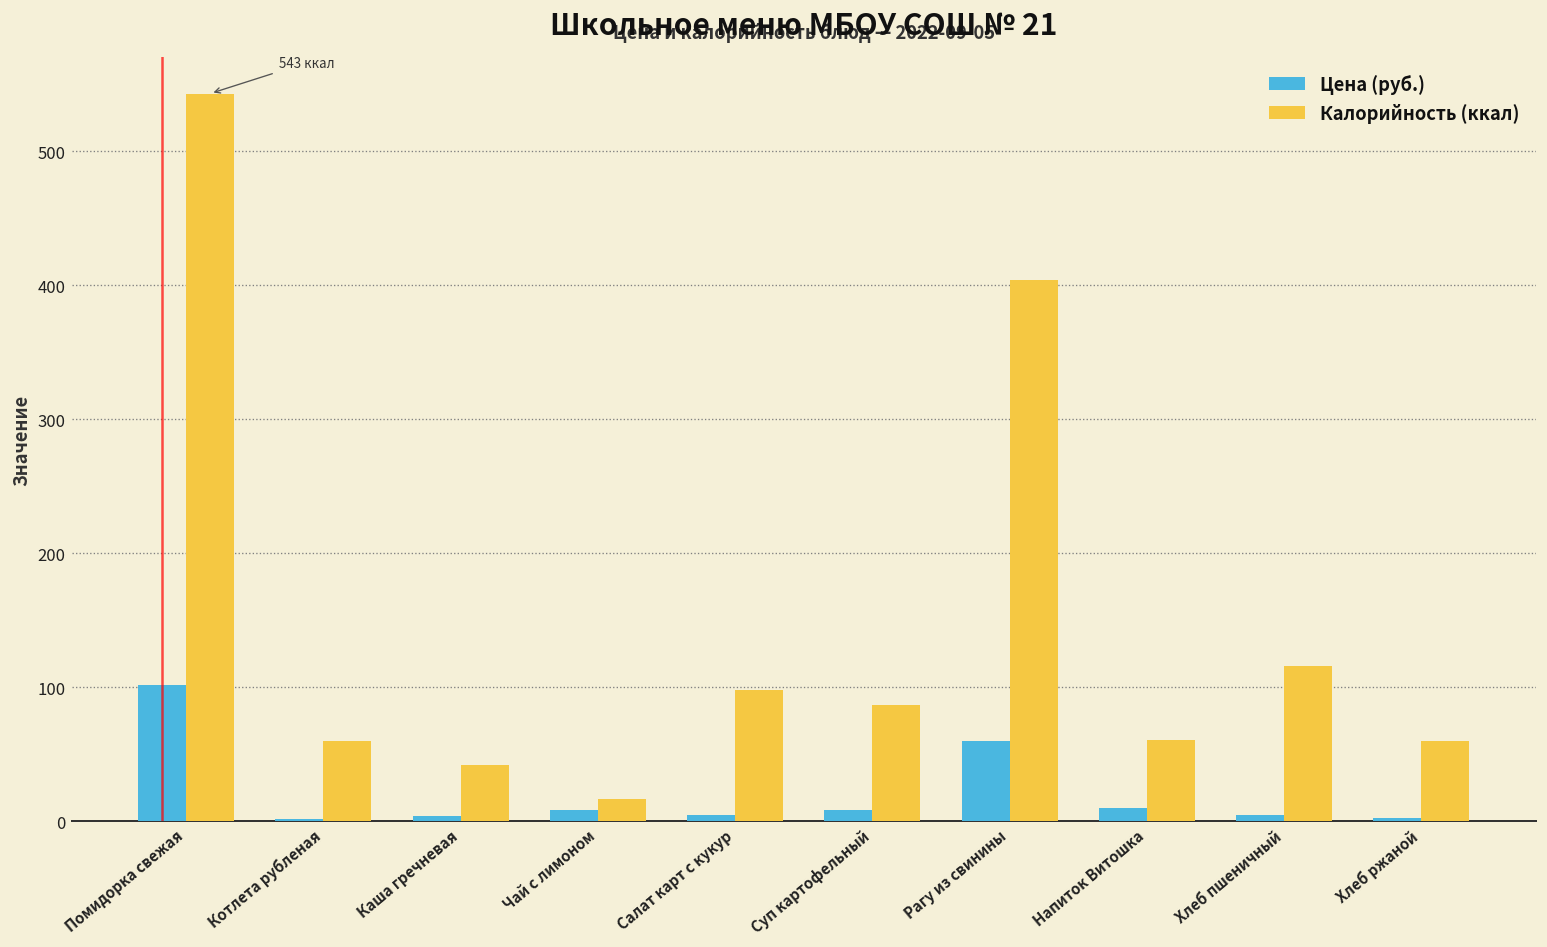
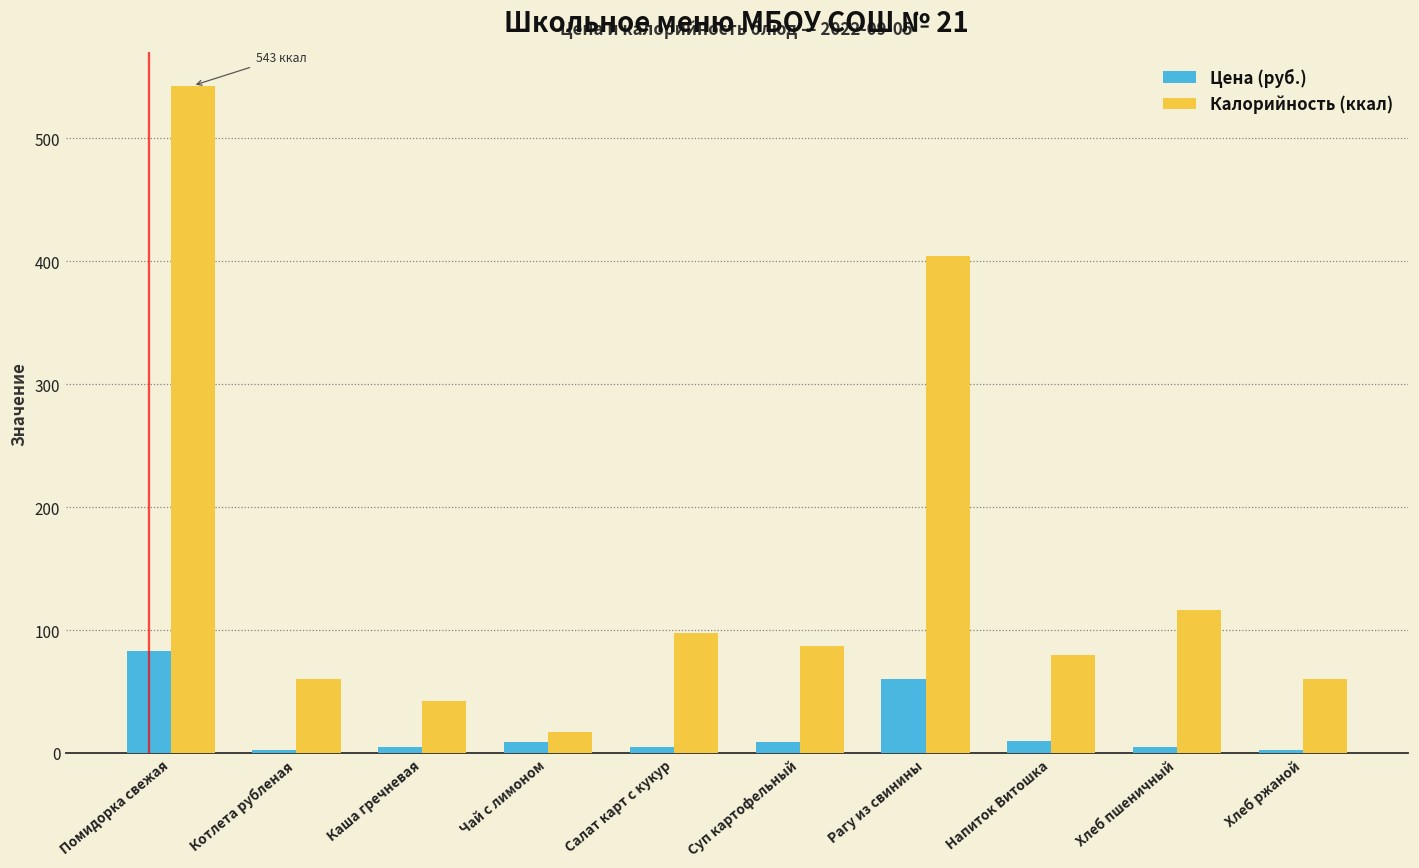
Цена (руб.), Помидорка свежая: 101 -> 83
Калорийность (ккал), Напиток Витошка: 61 -> 80
